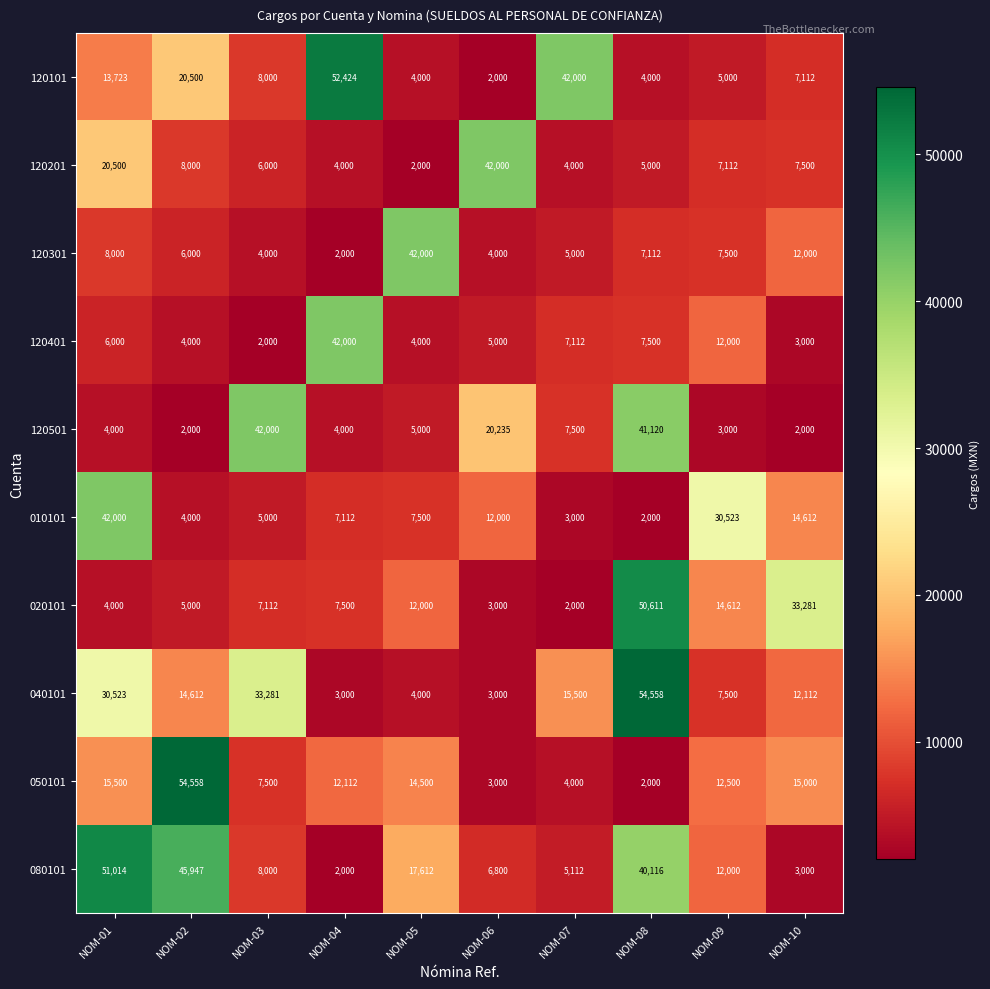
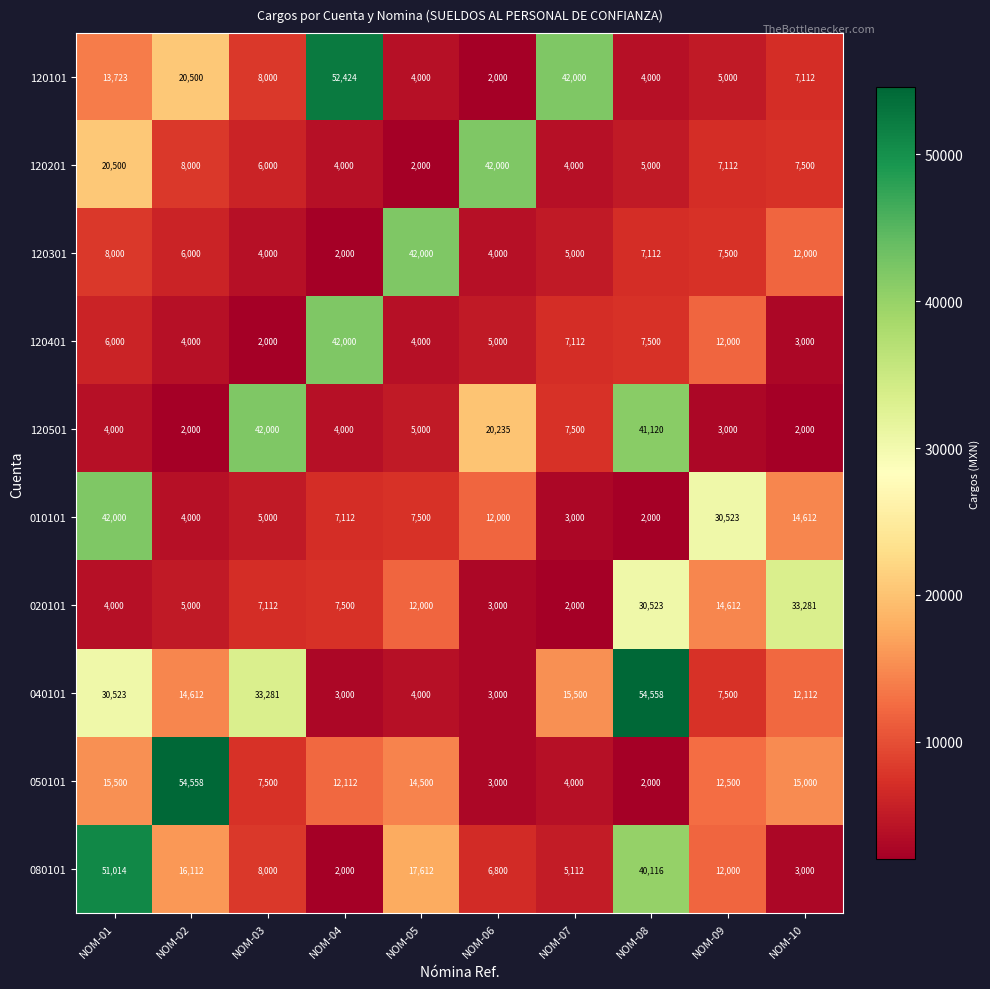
020101, NOM-08: 50,611 -> 30,523
080101, NOM-02: 45,947 -> 16,112
